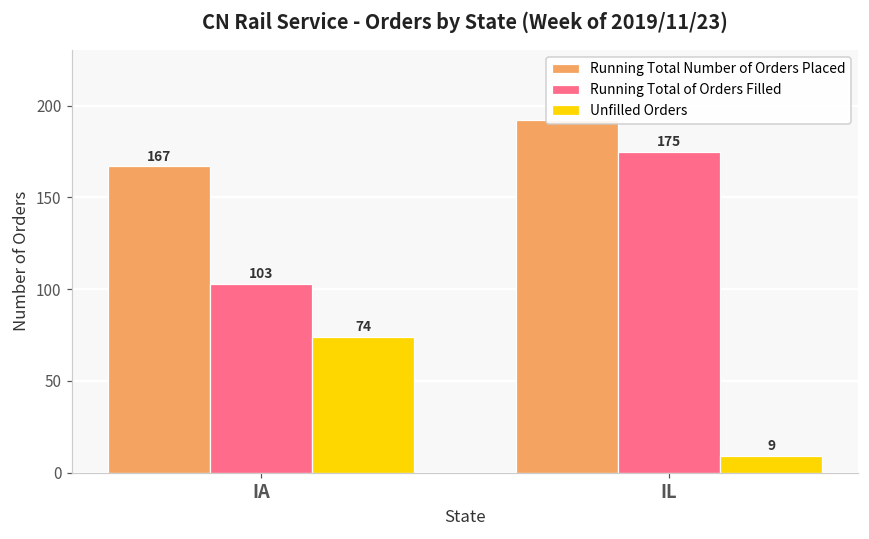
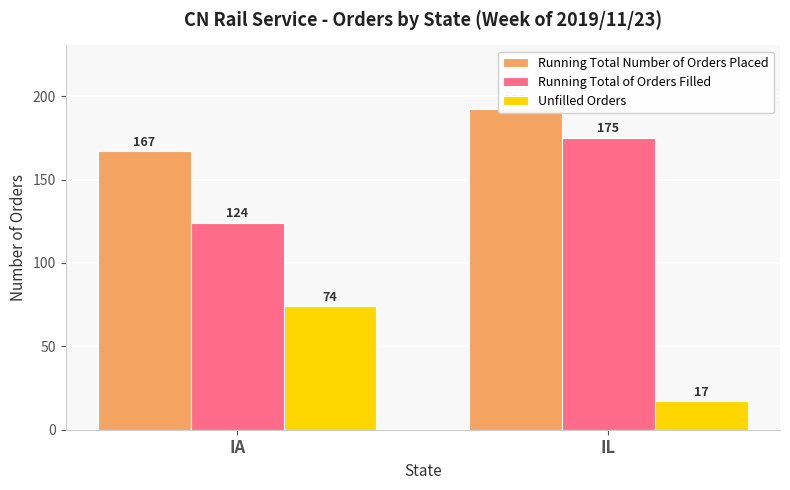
Running Total of Orders Filled, IA: 103 -> 124
Unfilled Orders, IL: 9 -> 17
